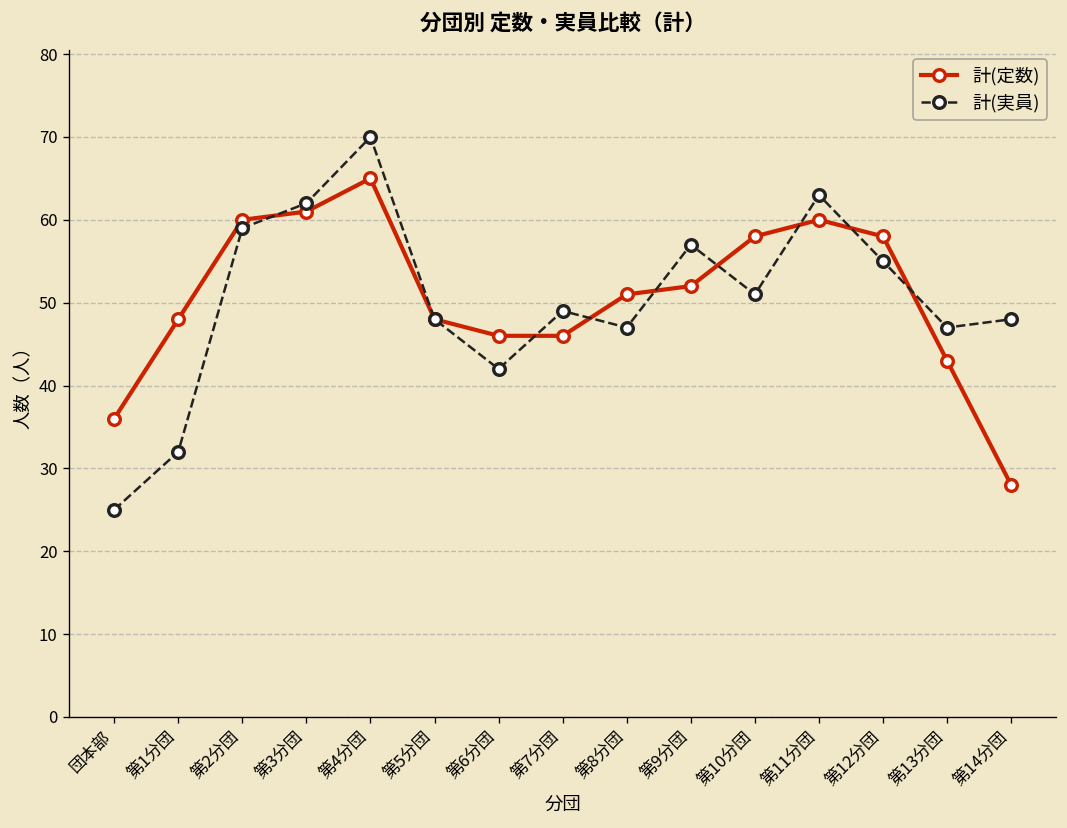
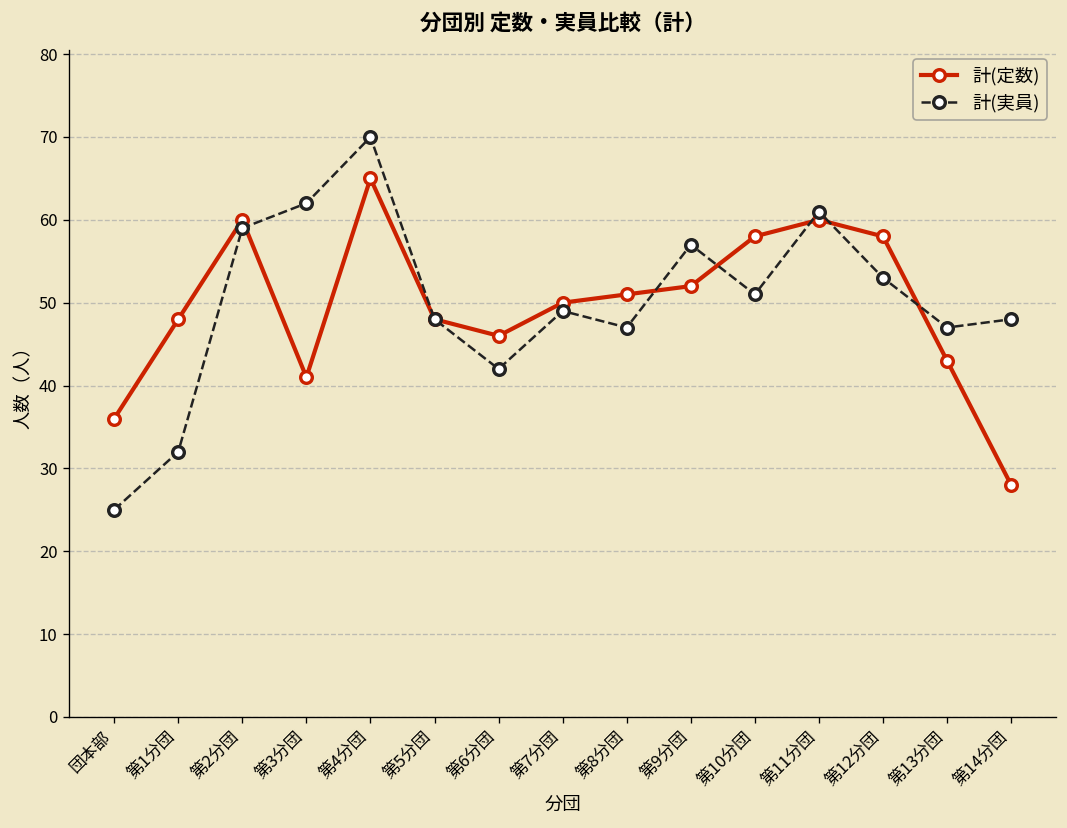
計(定数), 第3分団: 61 -> 41
計(定数), 第7分団: 46 -> 50
計(実員), 第11分団: 63 -> 61
計(実員), 第12分団: 55 -> 53
